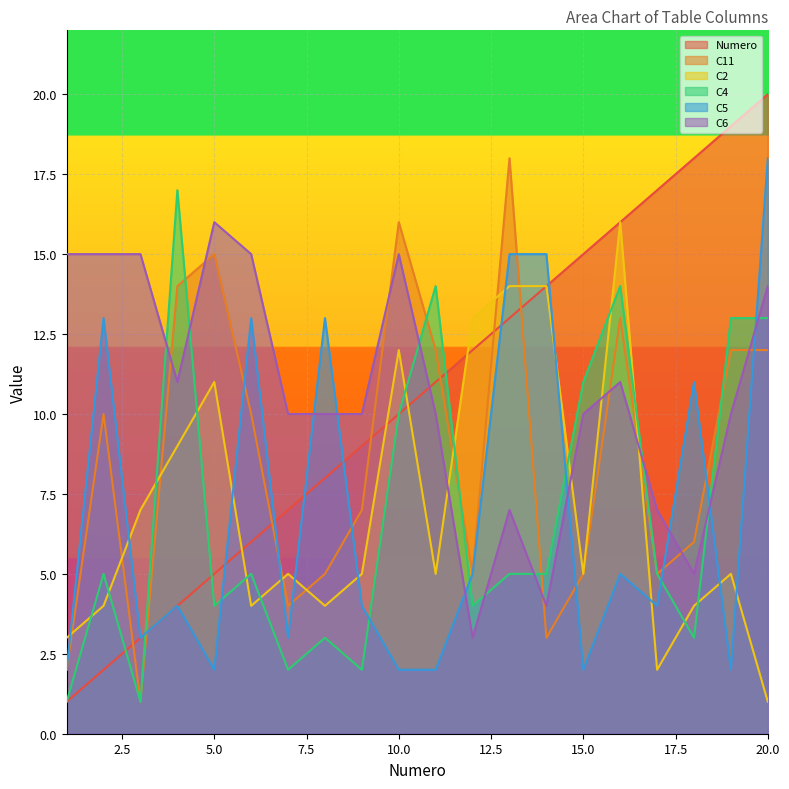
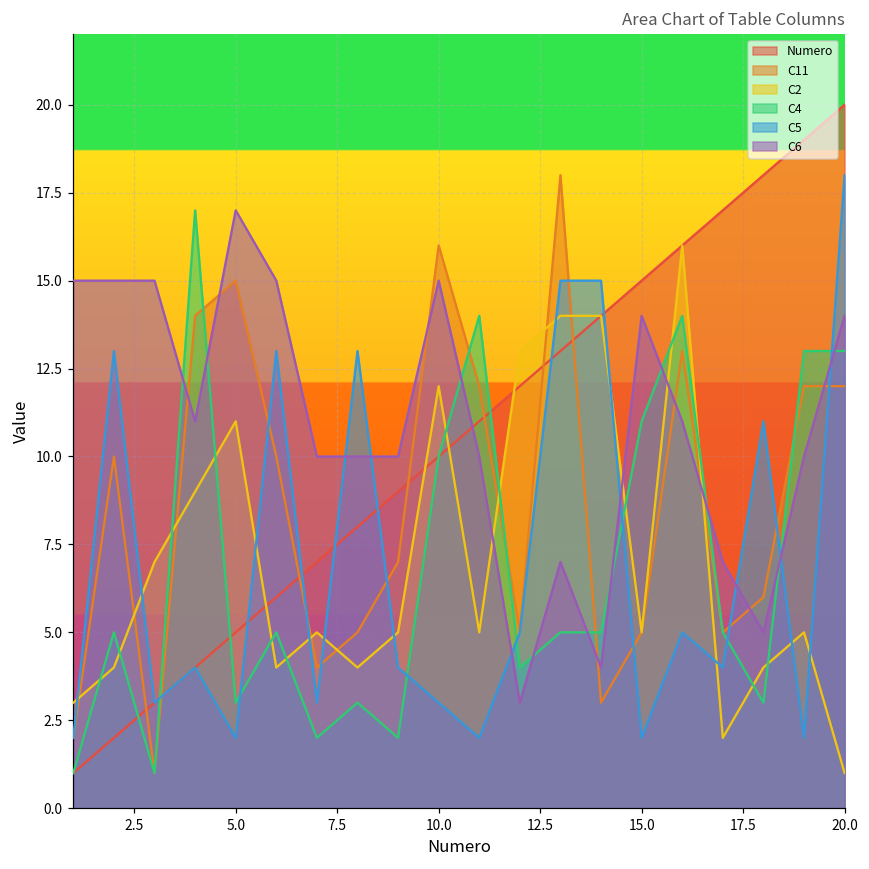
C4, 5.0: 4 -> 3
C6, 5.0: 16 -> 17
C5, 10.0: 2 -> 3
C6, 15.0: 10 -> 14
